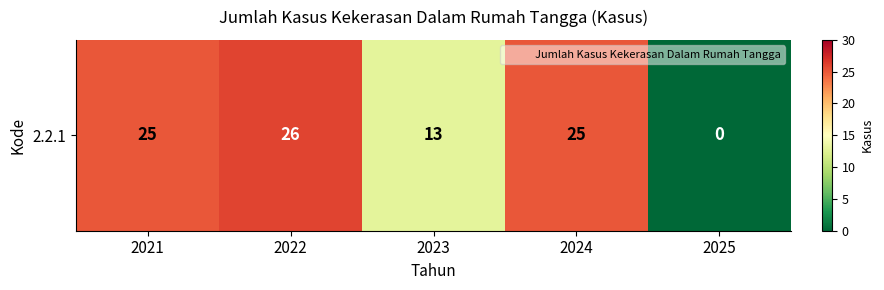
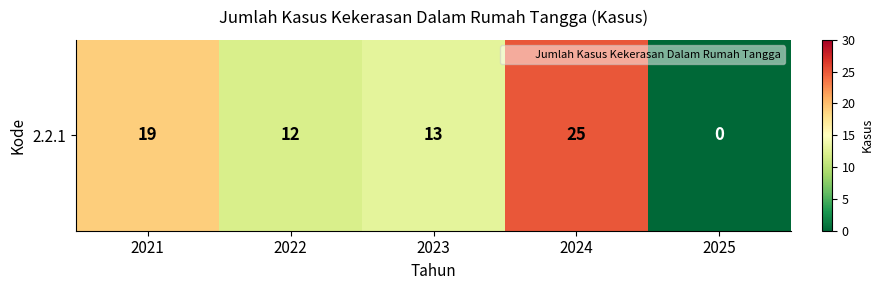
2.2.1, 2021: 25 -> 19
2.2.1, 2022: 26 -> 12
